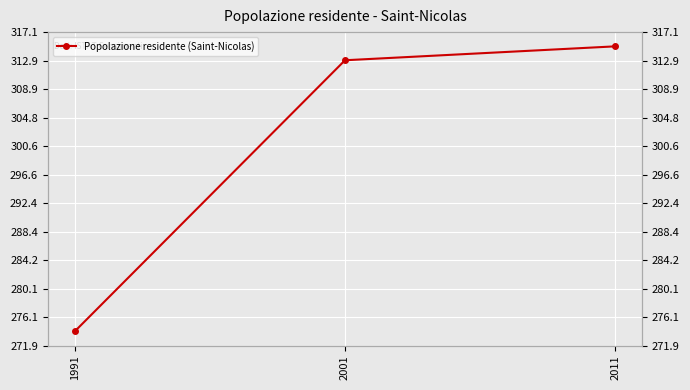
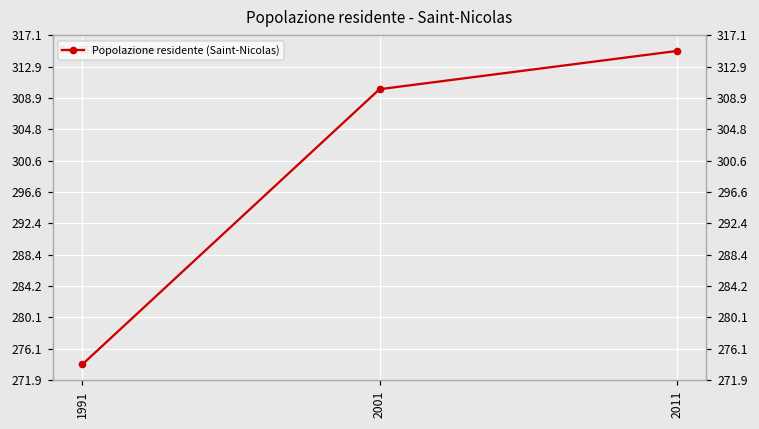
2001: 313 -> 310
